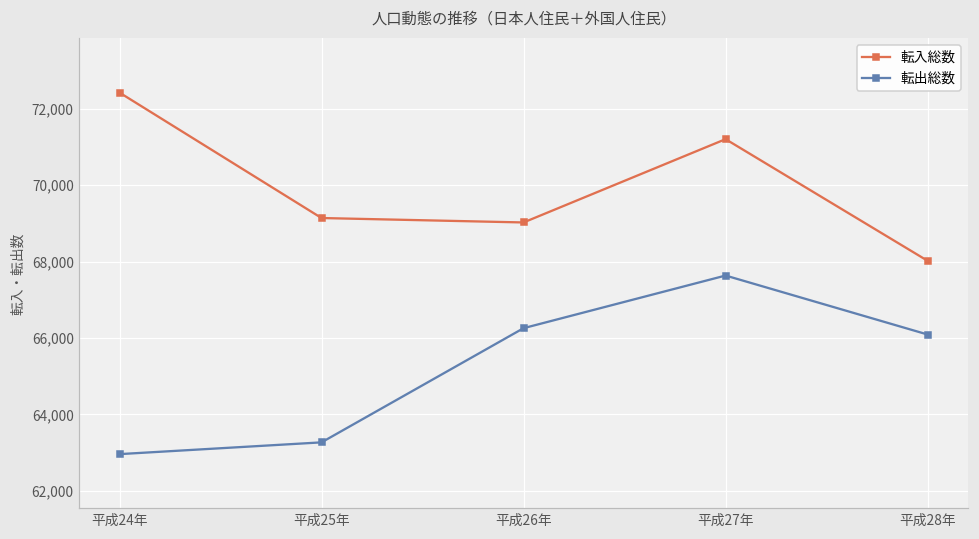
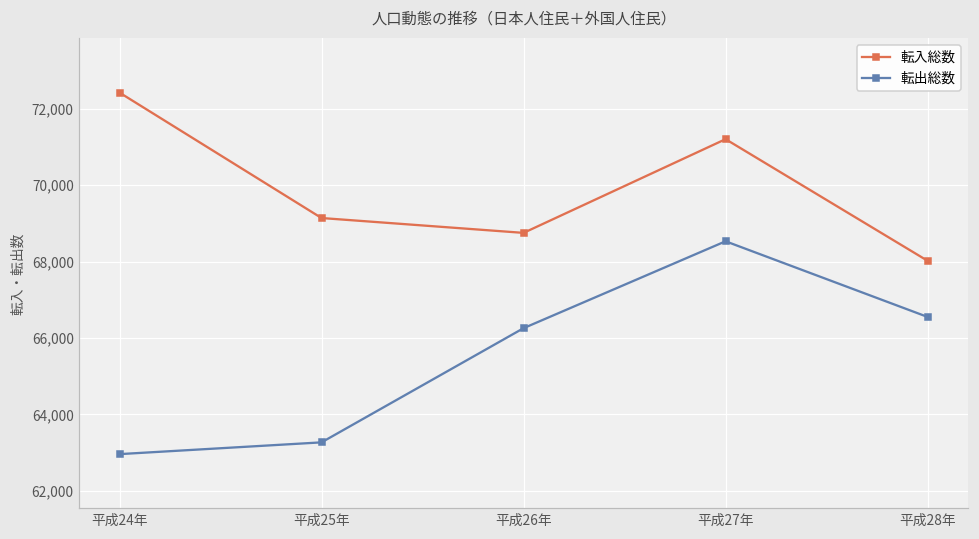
転入総数, 平成26年: 69,000 -> 68,800
転出総数, 平成27年: 67,600 -> 68,500
転出総数, 平成28年: 66,100 -> 66,600
